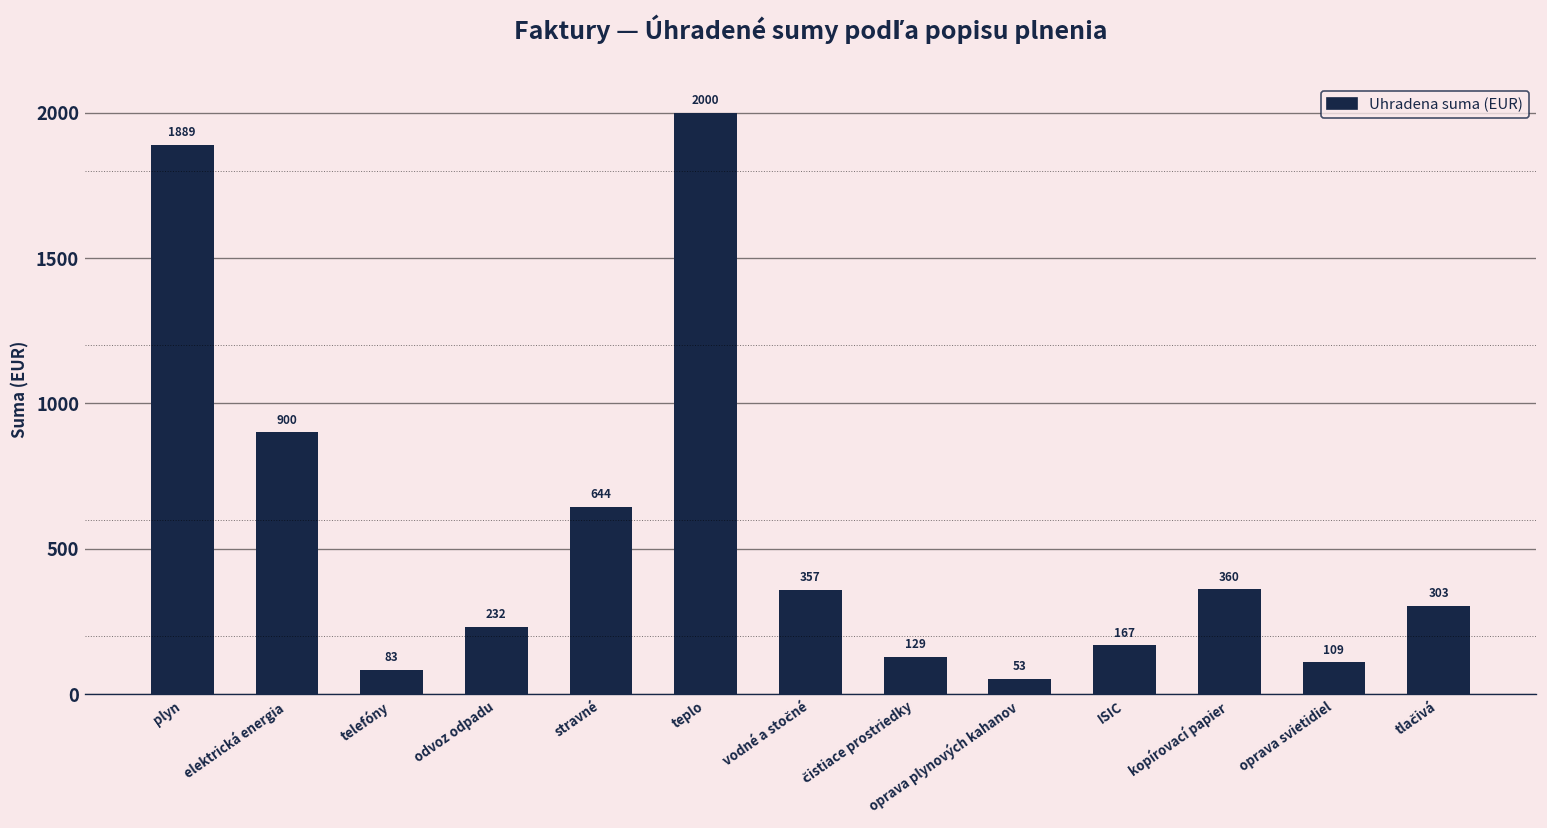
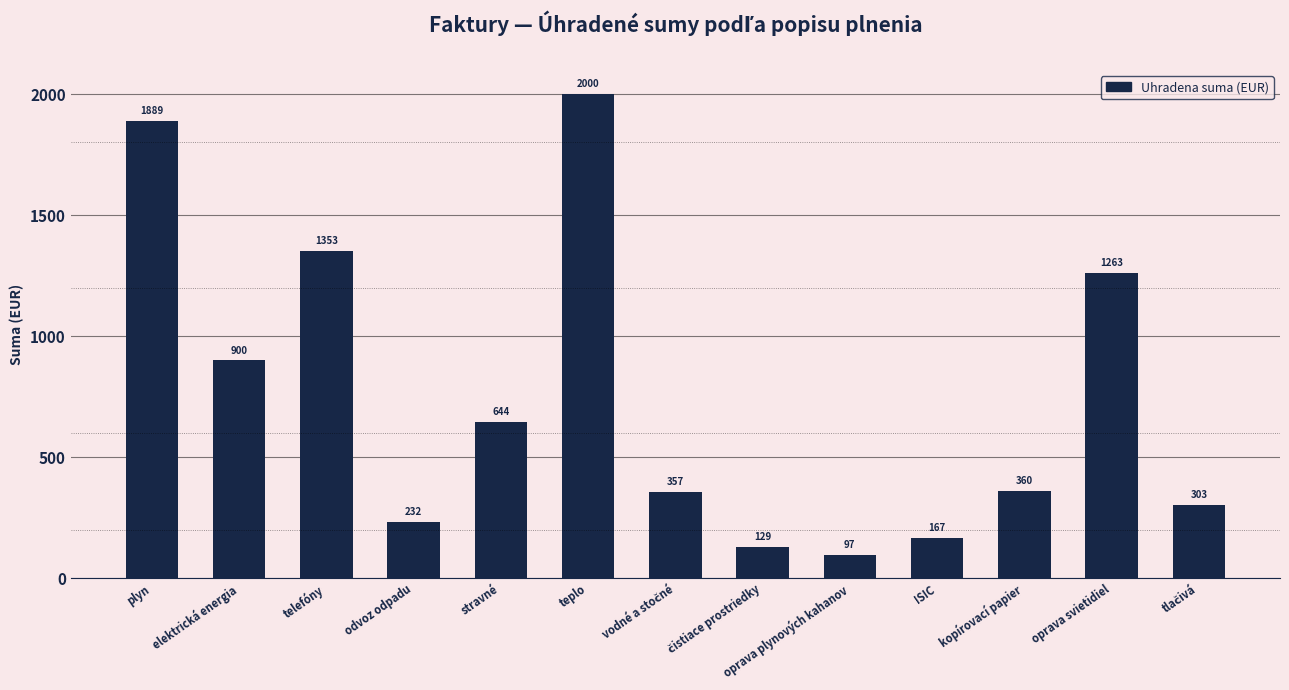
telefóny: 83 -> 1353
oprava plynových kahanov: 53 -> 97
oprava svietidiel: 109 -> 1263
